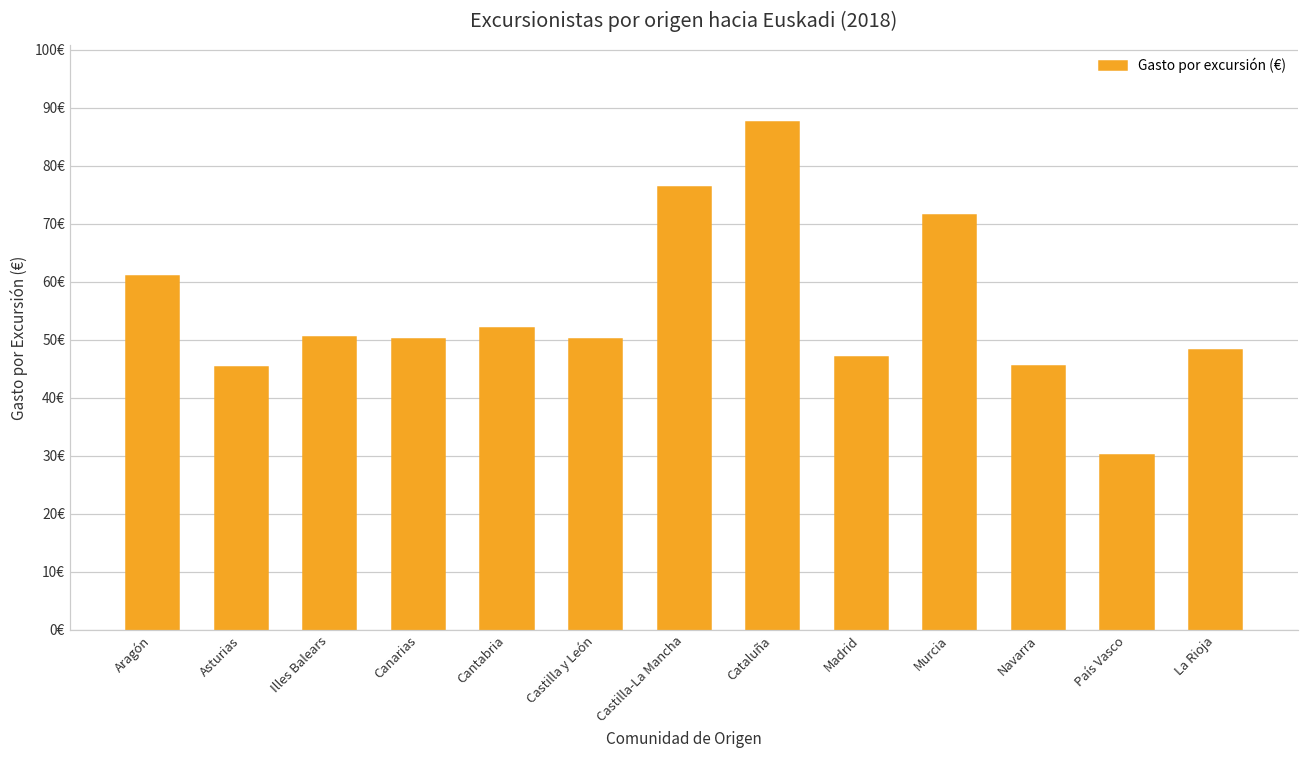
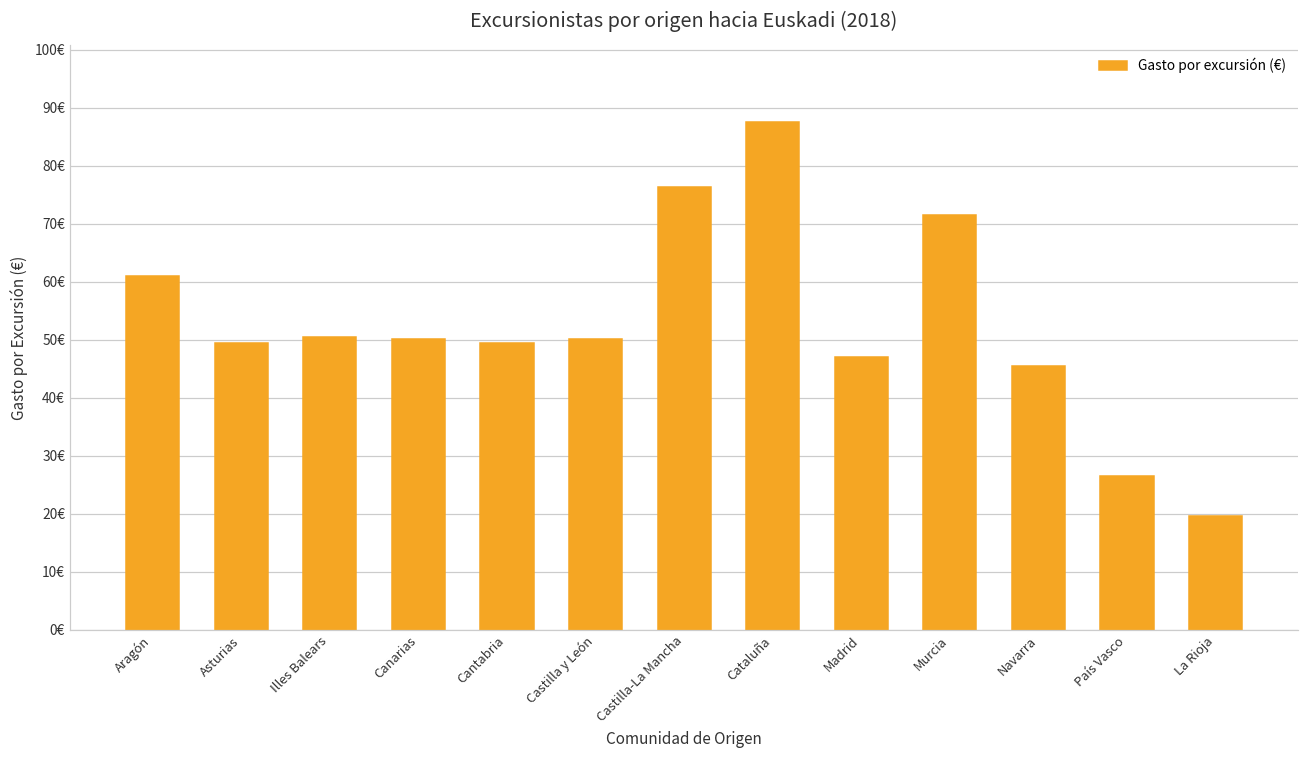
Asturias: 45€ -> 49€
Cantabria: 52€ -> 49€
País Vasco: 30€ -> 27€
La Rioja: 48€ -> 20€
